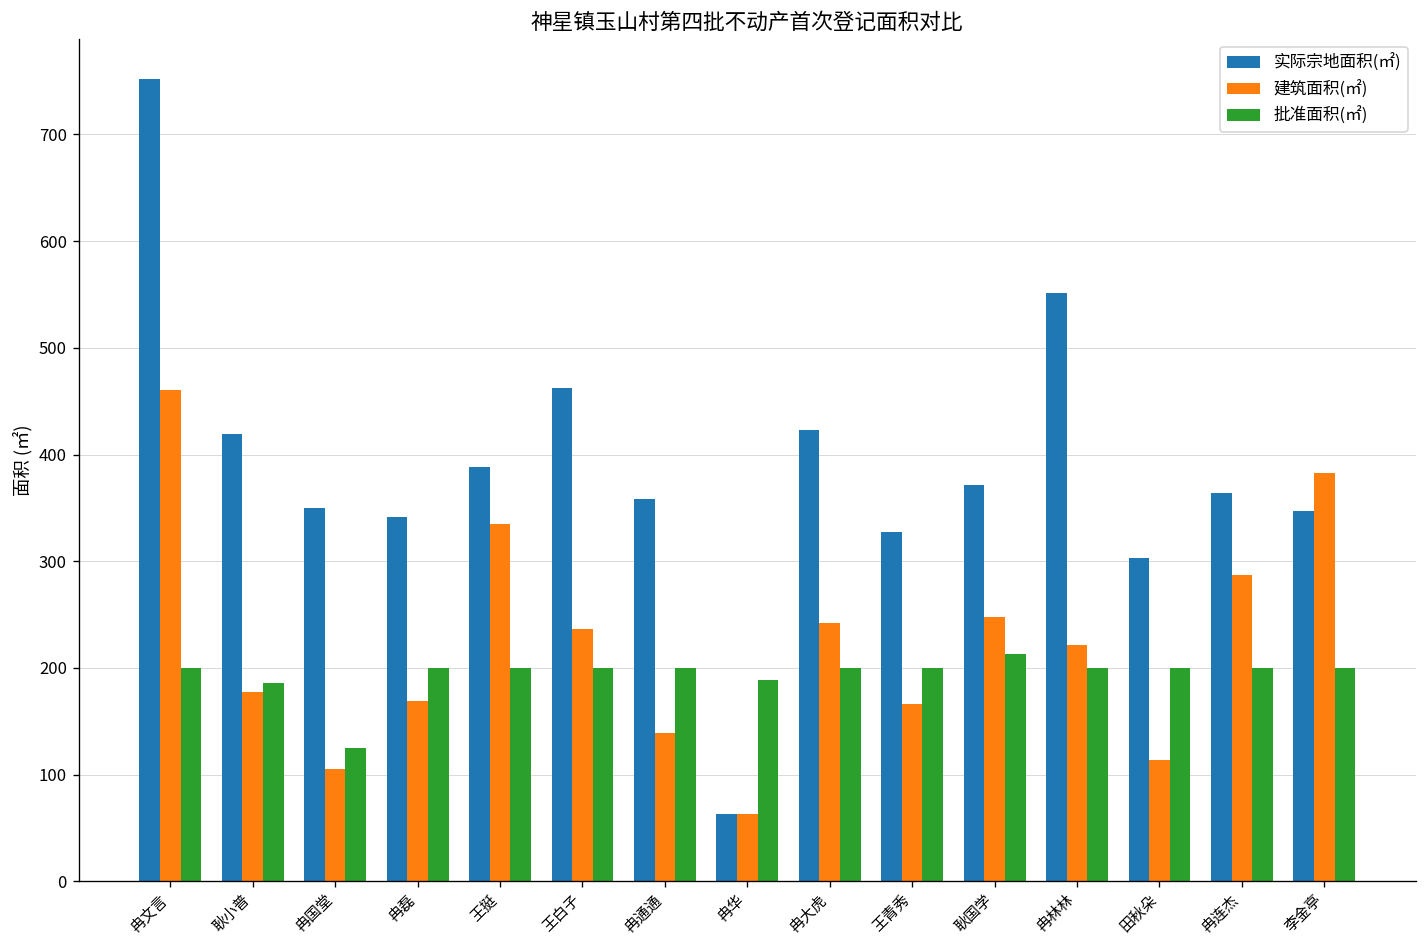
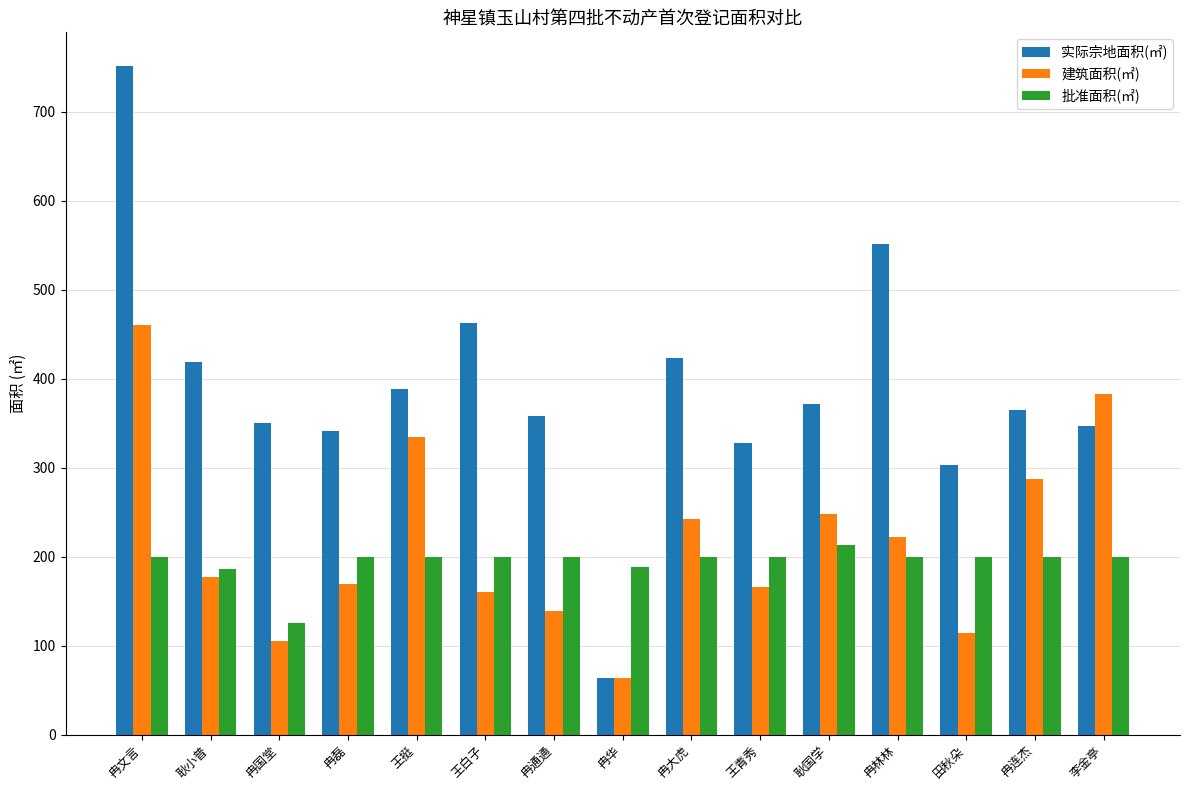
建筑面积(㎡), 王白子: 240 -> 160
